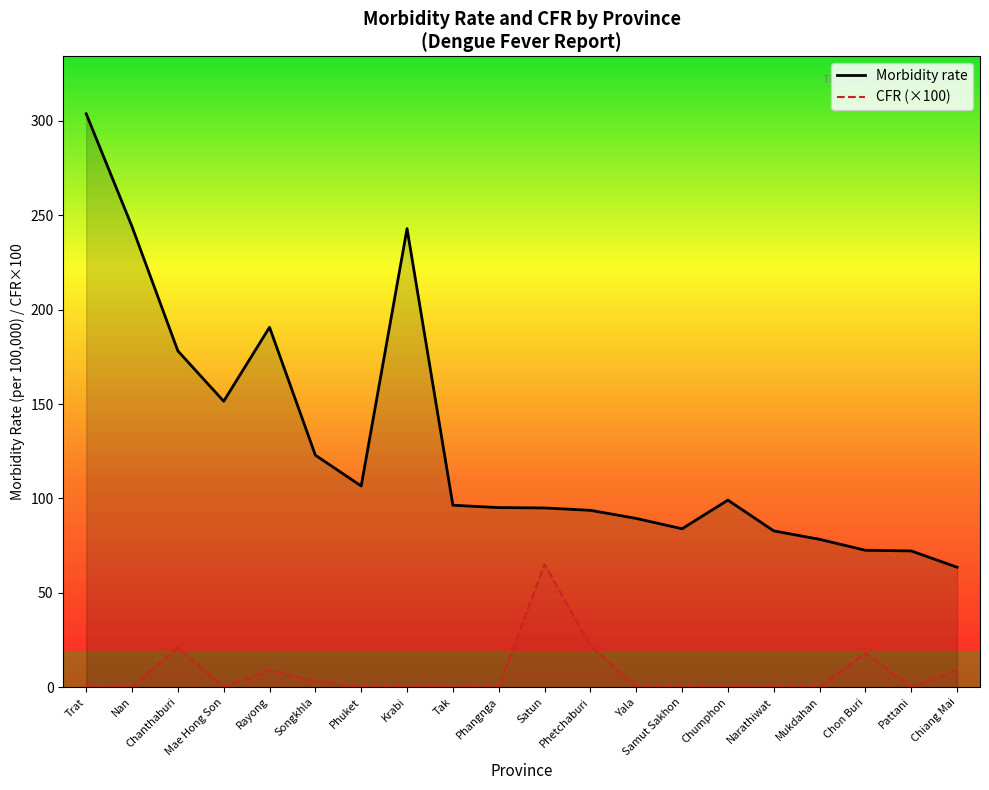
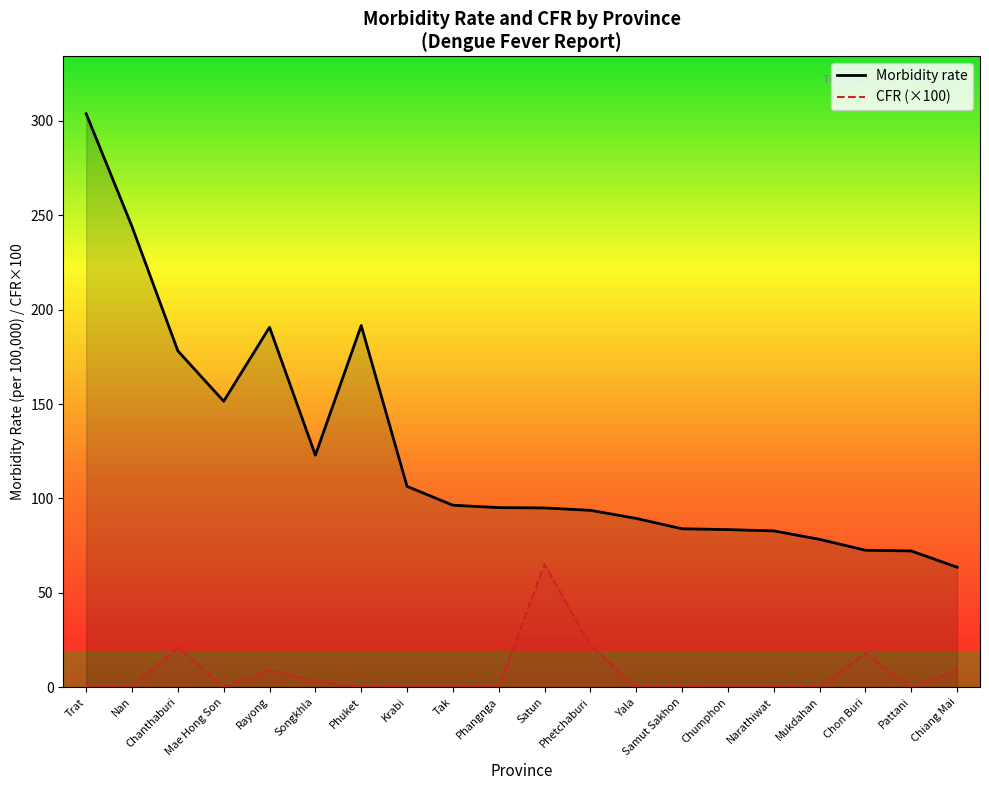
Morbidity rate, Phuket: 107 -> 192
Morbidity rate, Krabi: 243 -> 106
Morbidity rate, Chumphon: 99 -> 83
